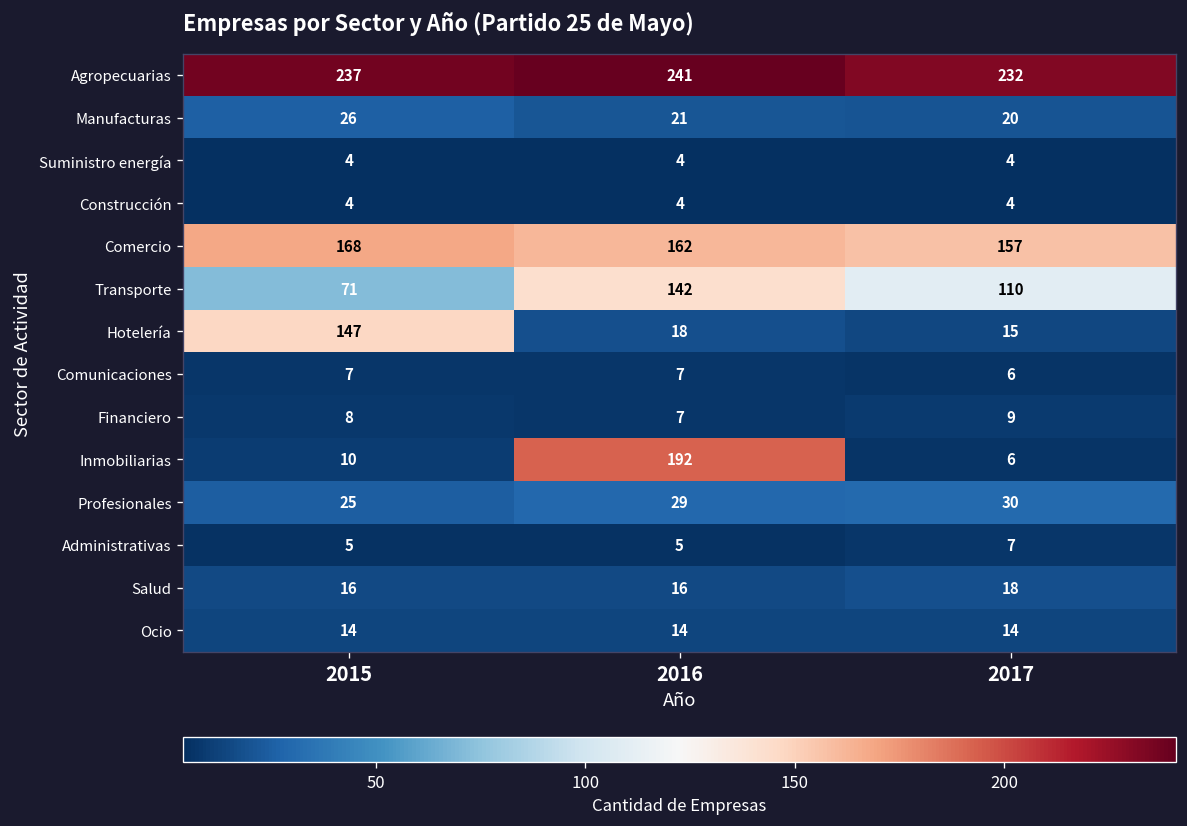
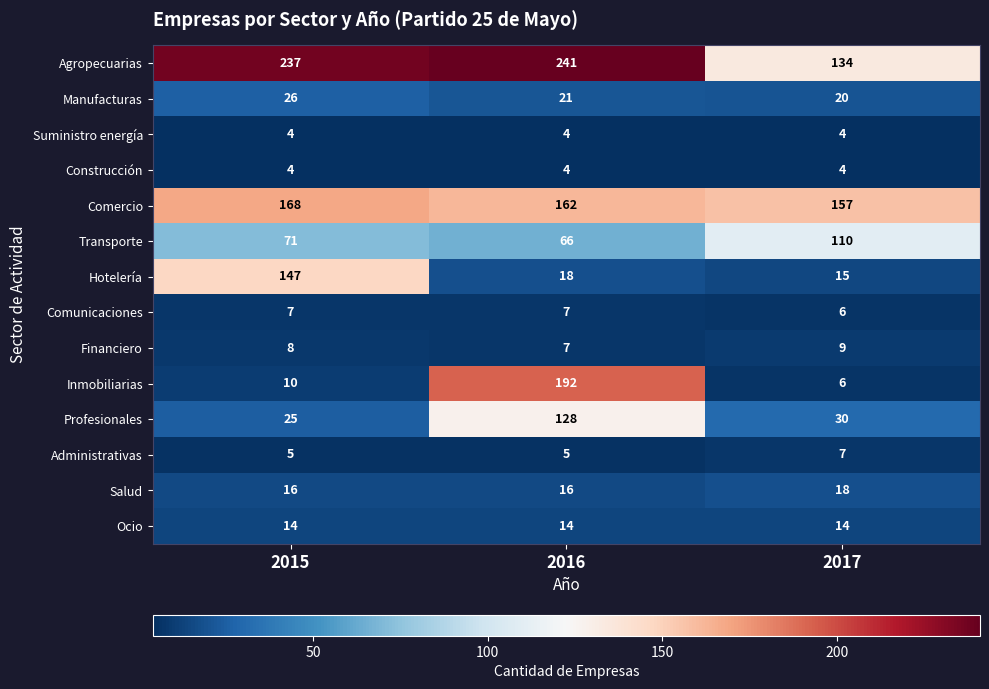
Agropecuarias, 2017: 232 -> 134
Transporte, 2016: 142 -> 66
Profesionales, 2016: 29 -> 128
